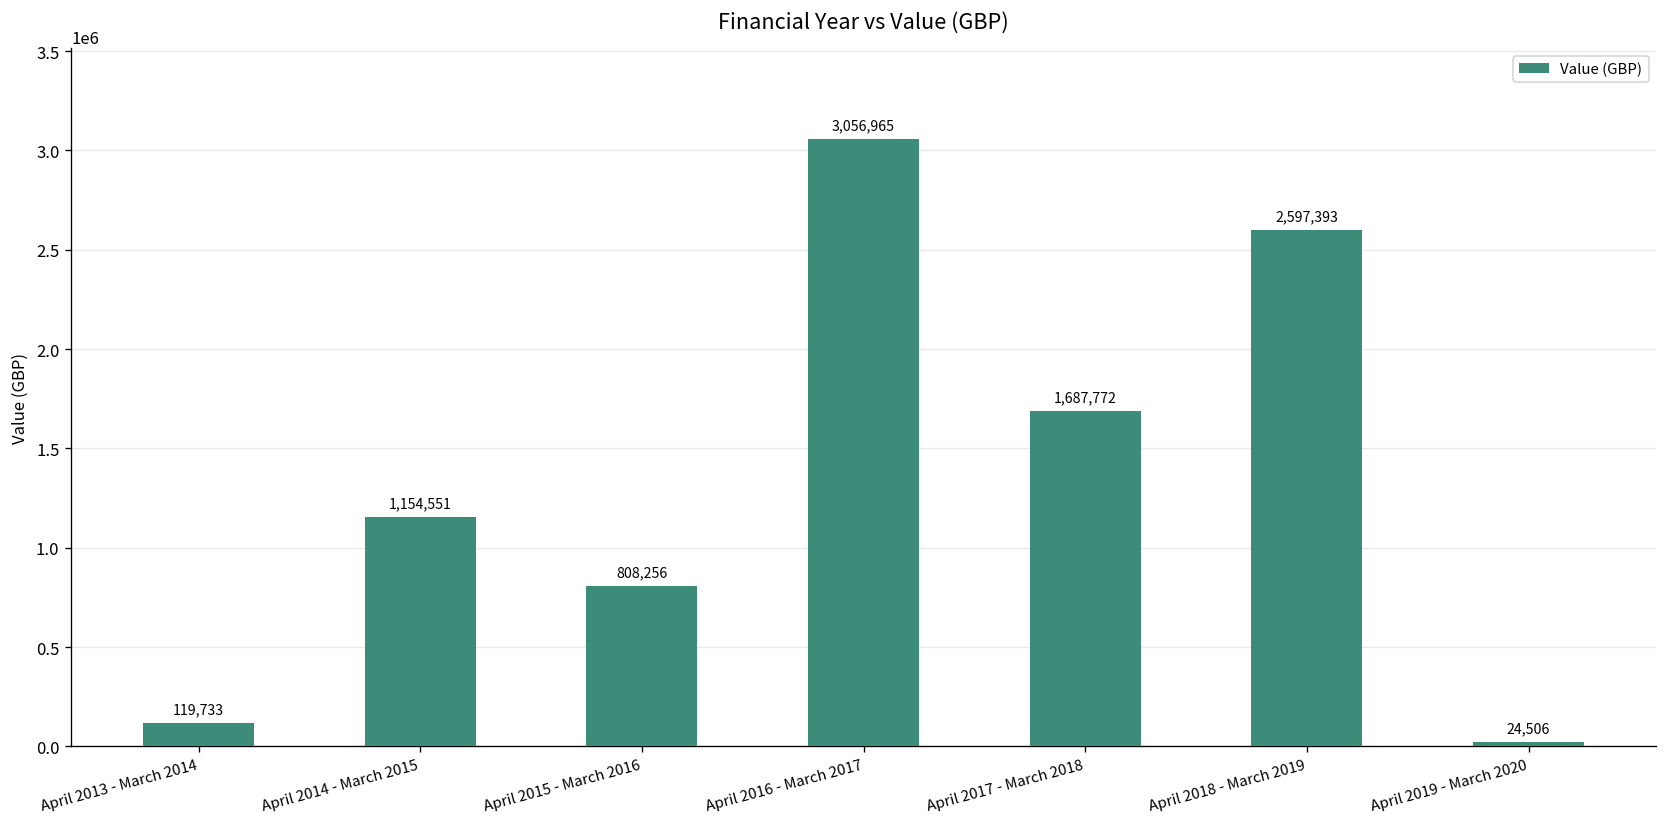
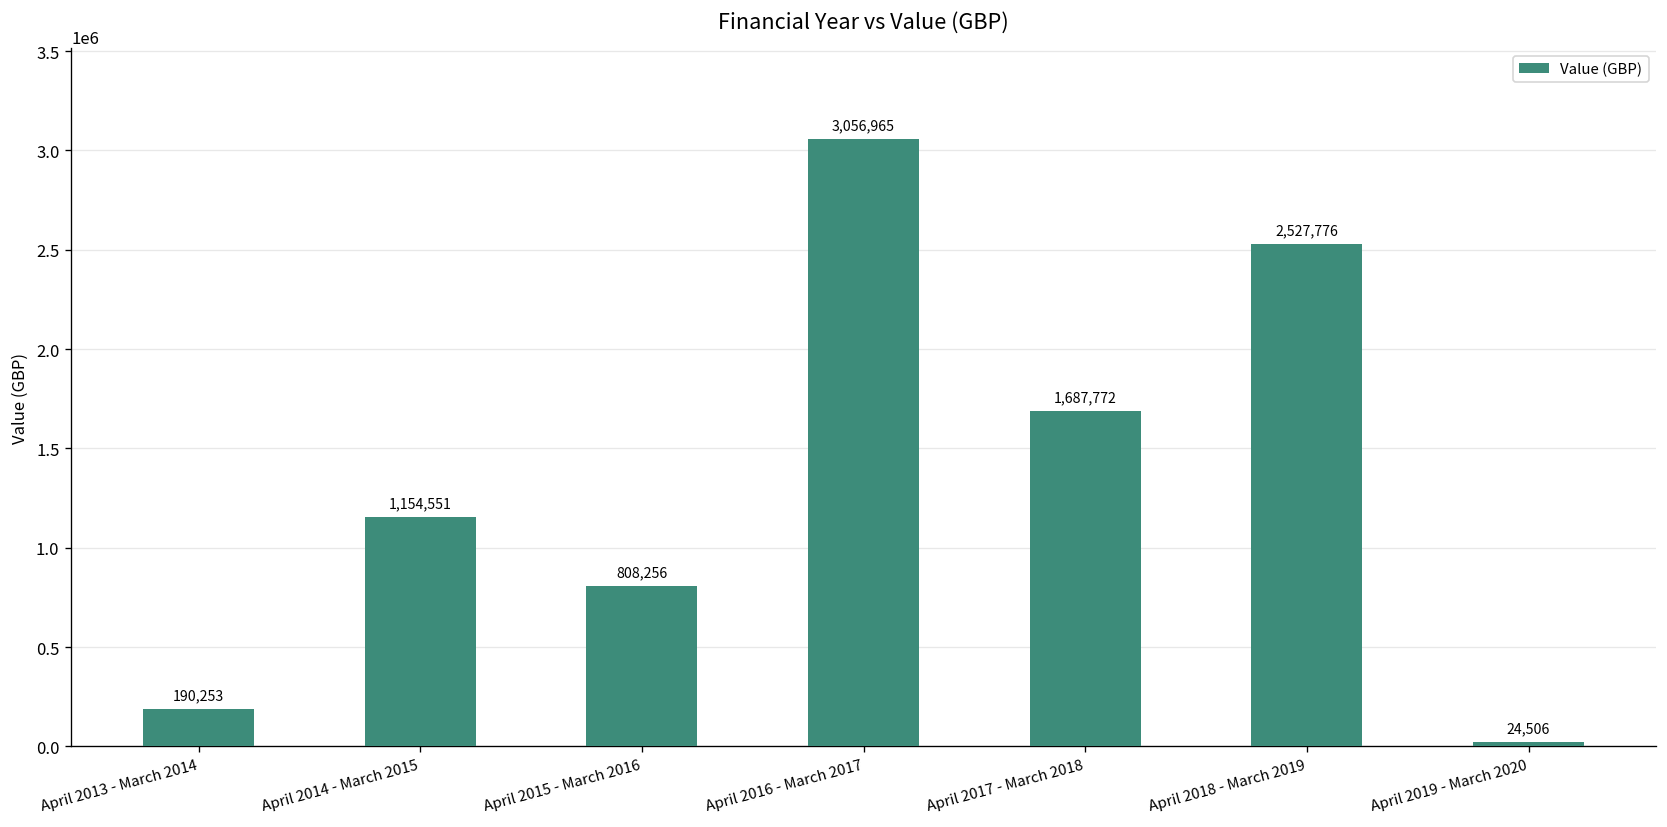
April 2013 - March 2014: 119,733 -> 190,253
April 2018 - March 2019: 2,597,393 -> 2,527,776
